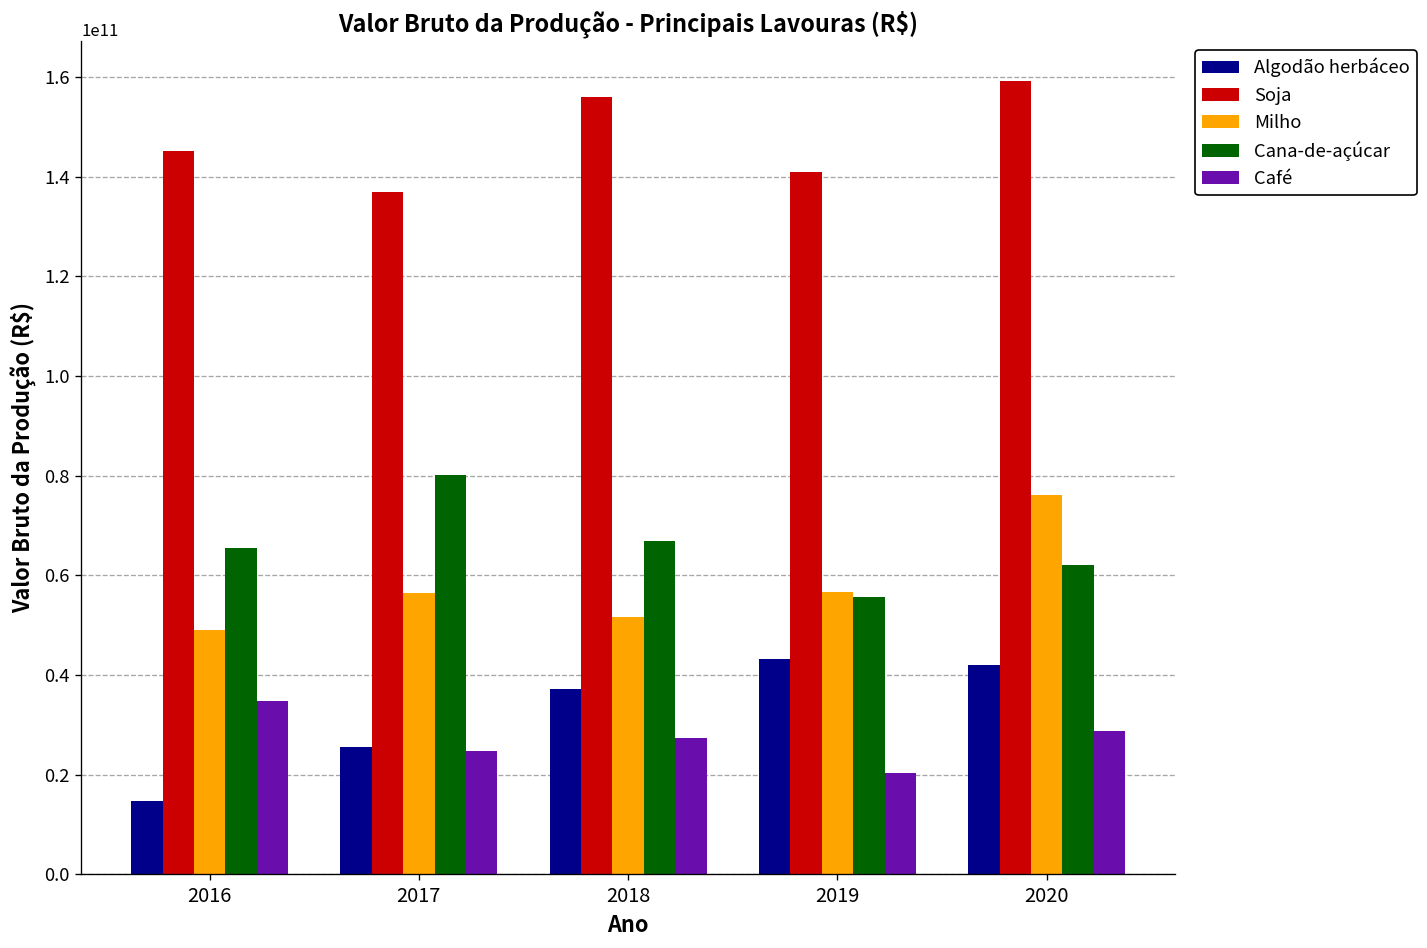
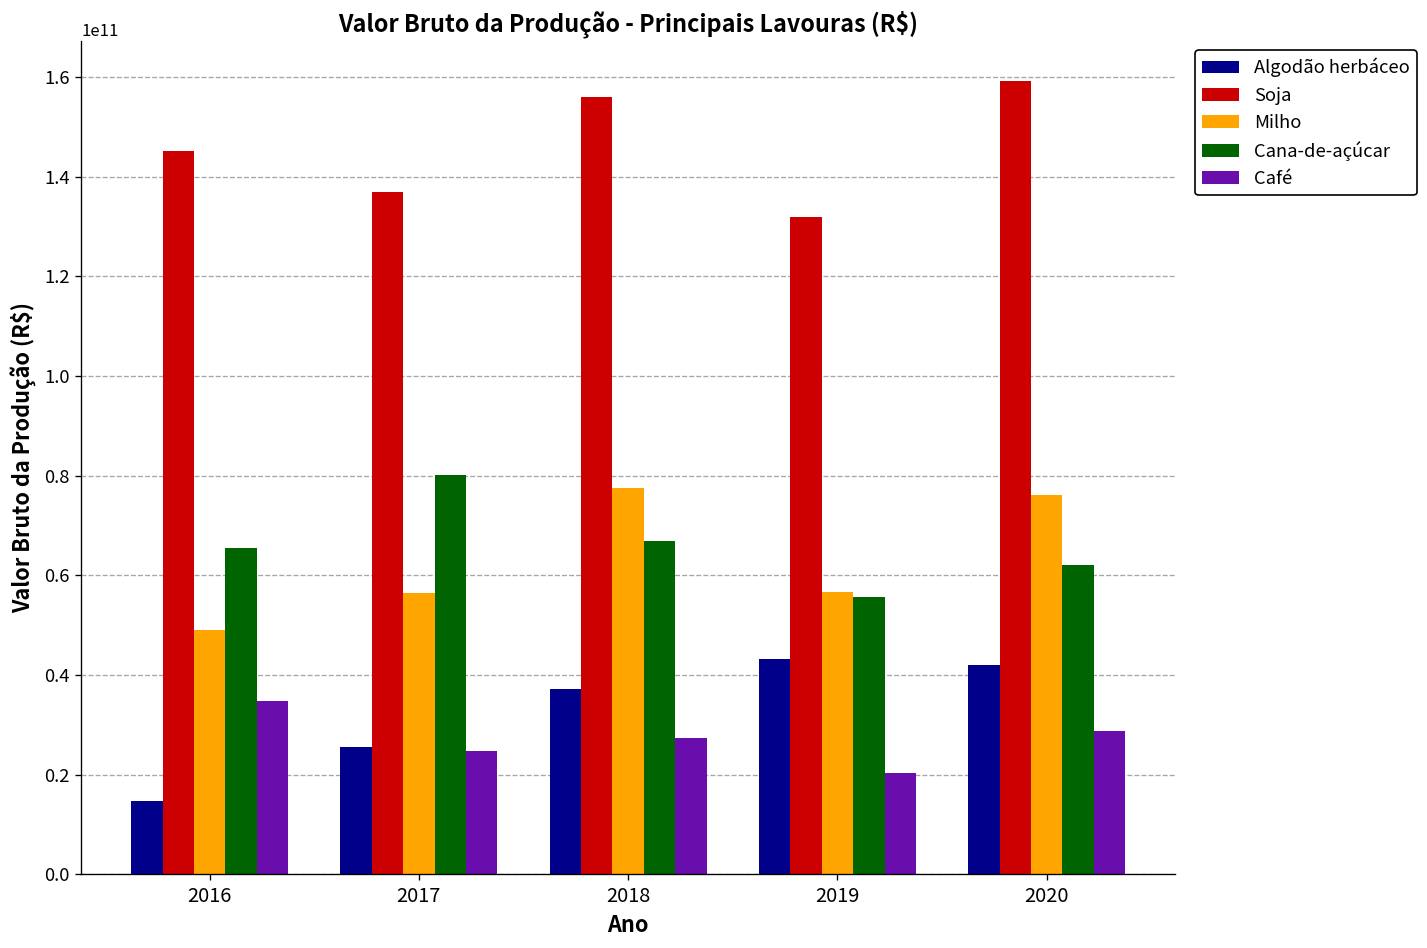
Milho, 2018: 52000000000 -> 78000000000
Soja, 2019: 141000000000 -> 132000000000
